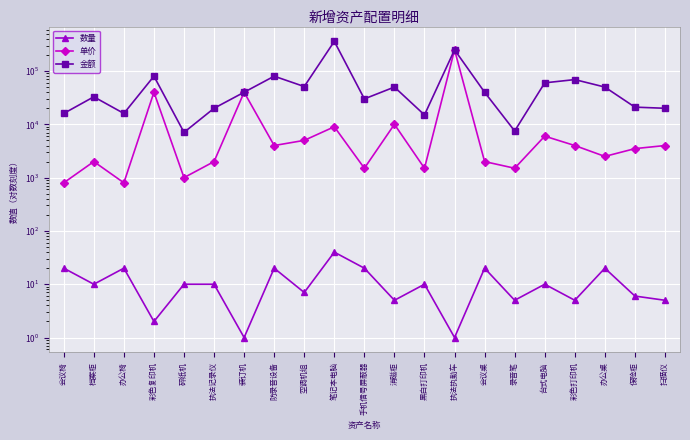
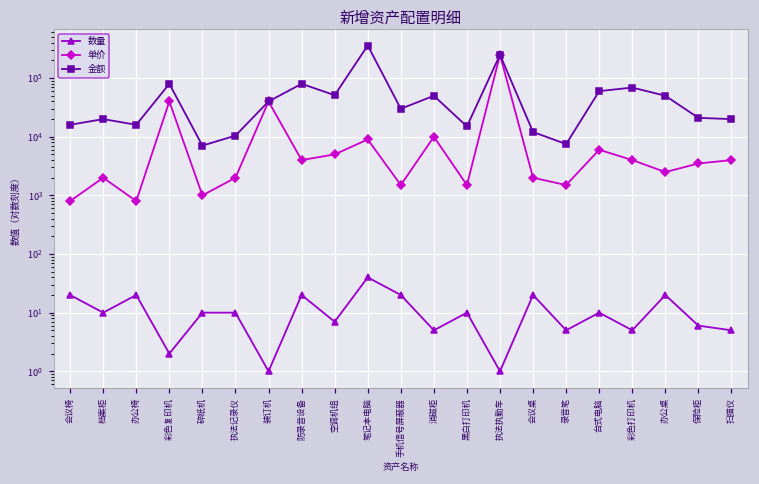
金额, 档案柜: 30000 -> 20000
金额, 执法记录仪: 20000 -> 10000
金额, 会议桌: 40000 -> 12000
